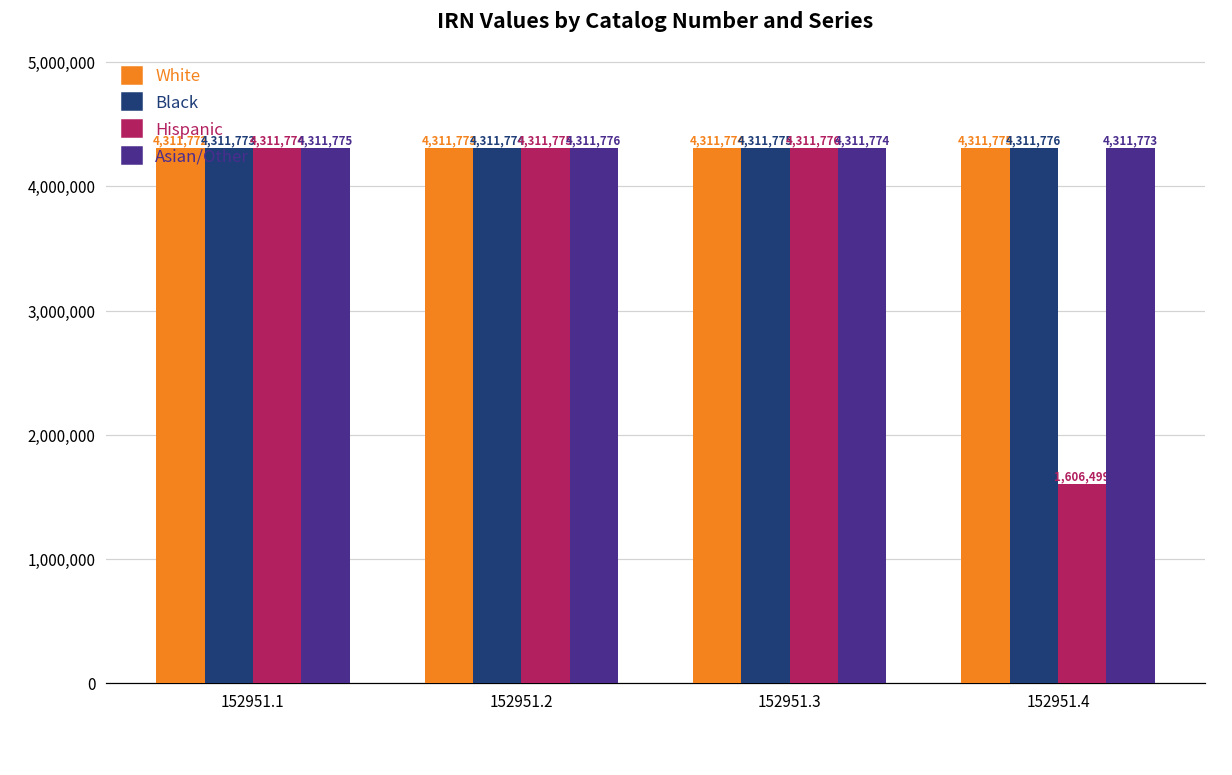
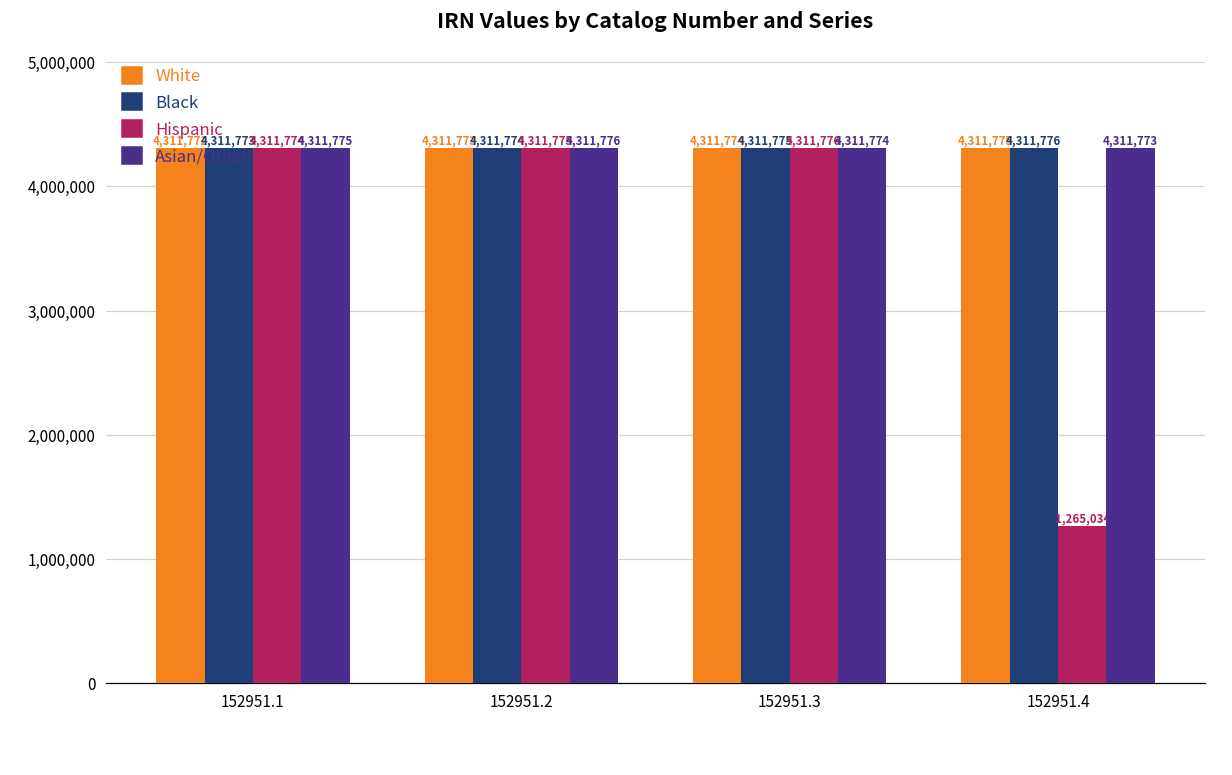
Hispanic, 152951.4: 1,606,499 -> 1,265,034
